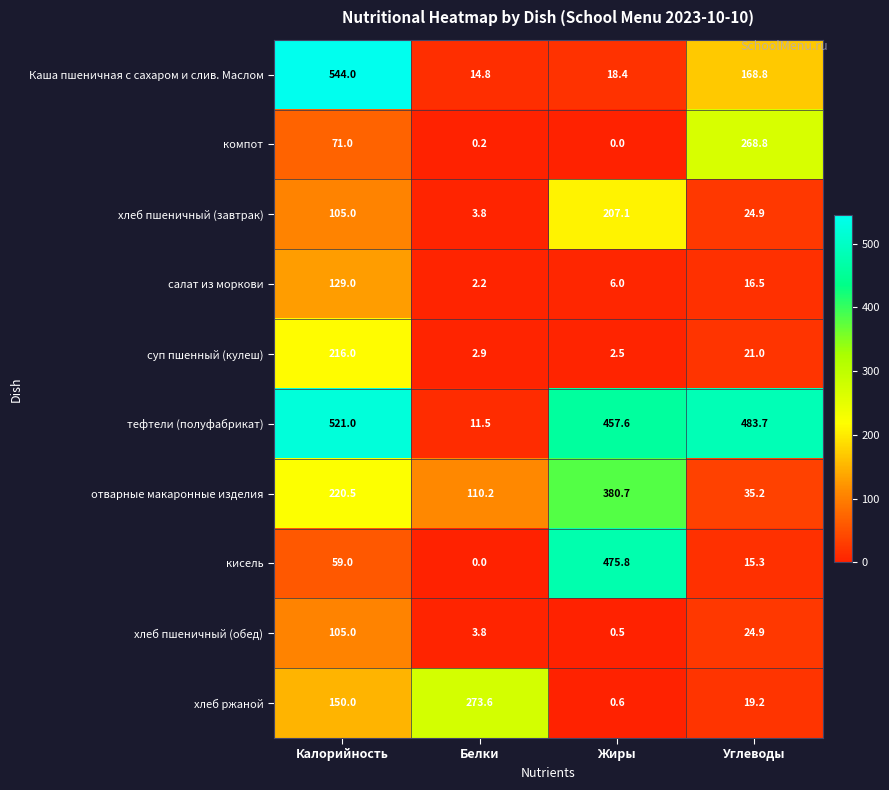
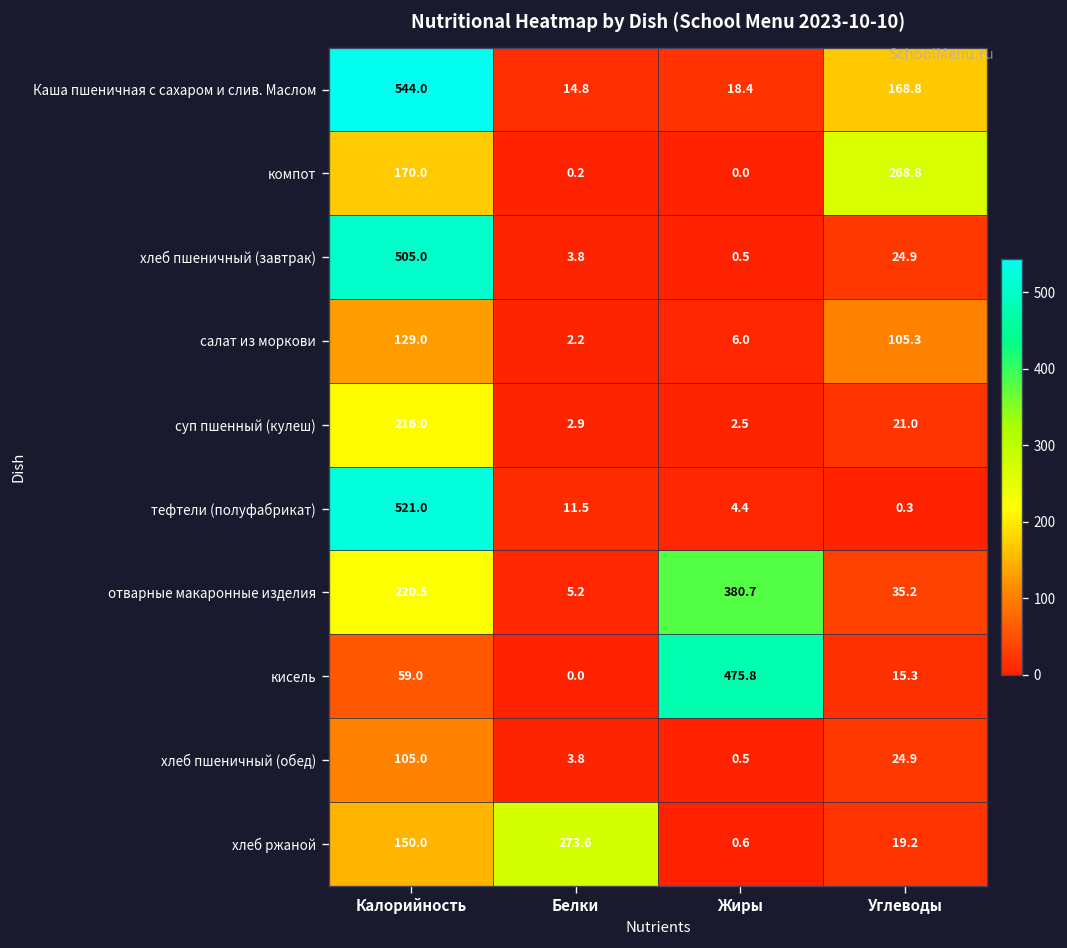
компот, Калорийность: 71.0 -> 170.0
хлеб пшеничный (завтрак), Калорийность: 105.0 -> 505.0
хлеб пшеничный (завтрак), Жиры: 207.1 -> 0.5
салат из моркови, Углеводы: 16.5 -> 105.3
тефтели (полуфабрикат), Жиры: 457.6 -> 4.4
тефтели (полуфабрикат), Углеводы: 483.7 -> 0.3
отварные макаронные изделия, Белки: 110.2 -> 5.2
